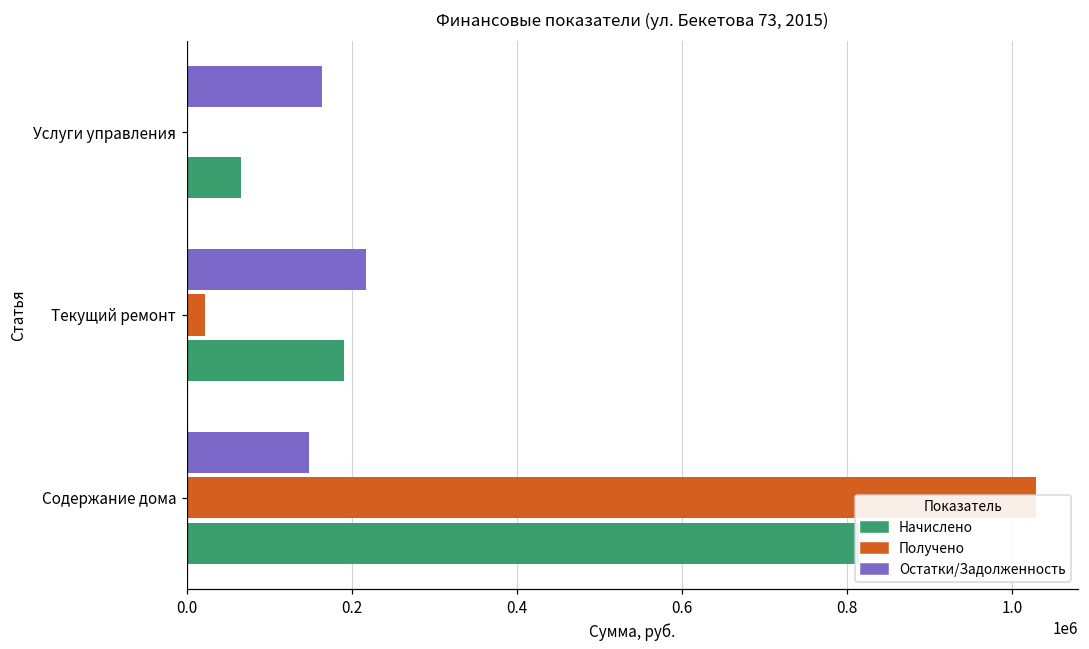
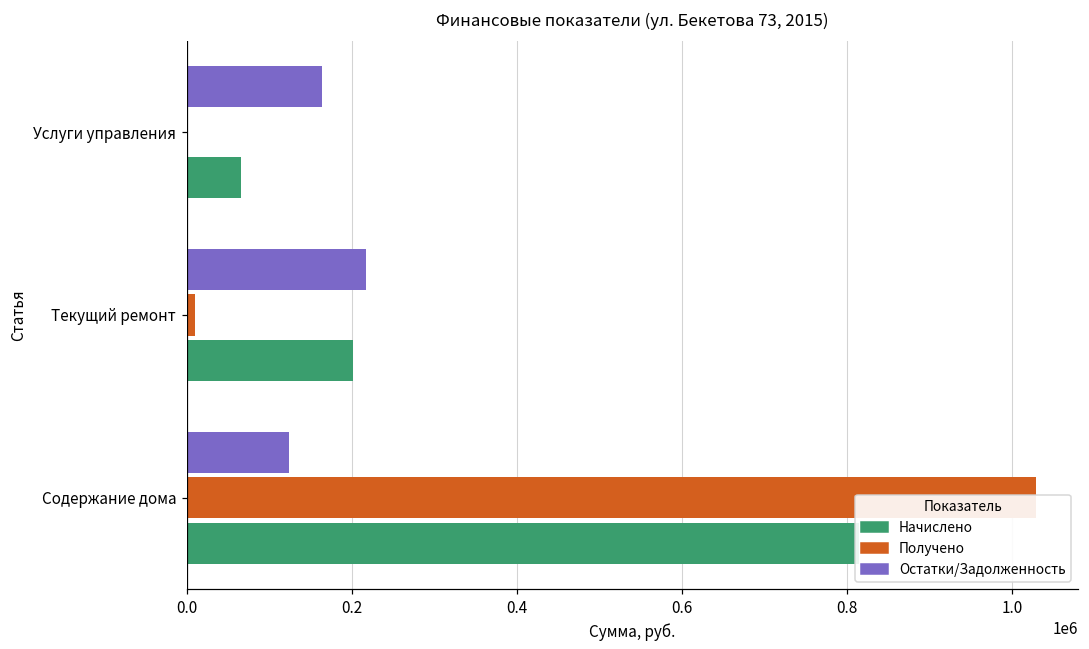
Получено, Текущий ремонт: 20000 -> 10000
Начислено, Текущий ремонт: 190000 -> 200000
Остатки/Задолженность, Содержание дома: 150000 -> 120000
